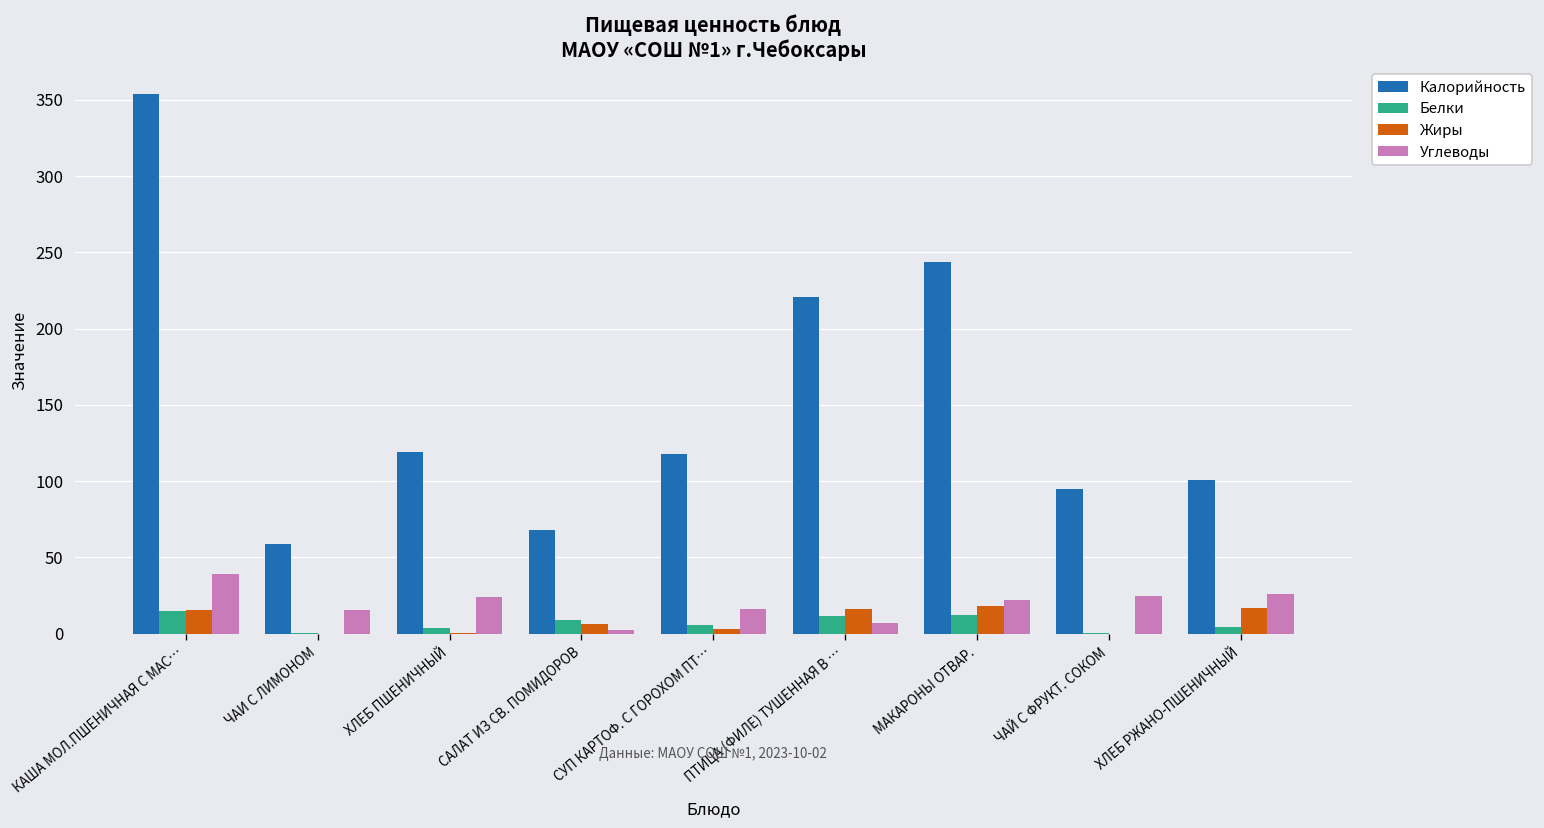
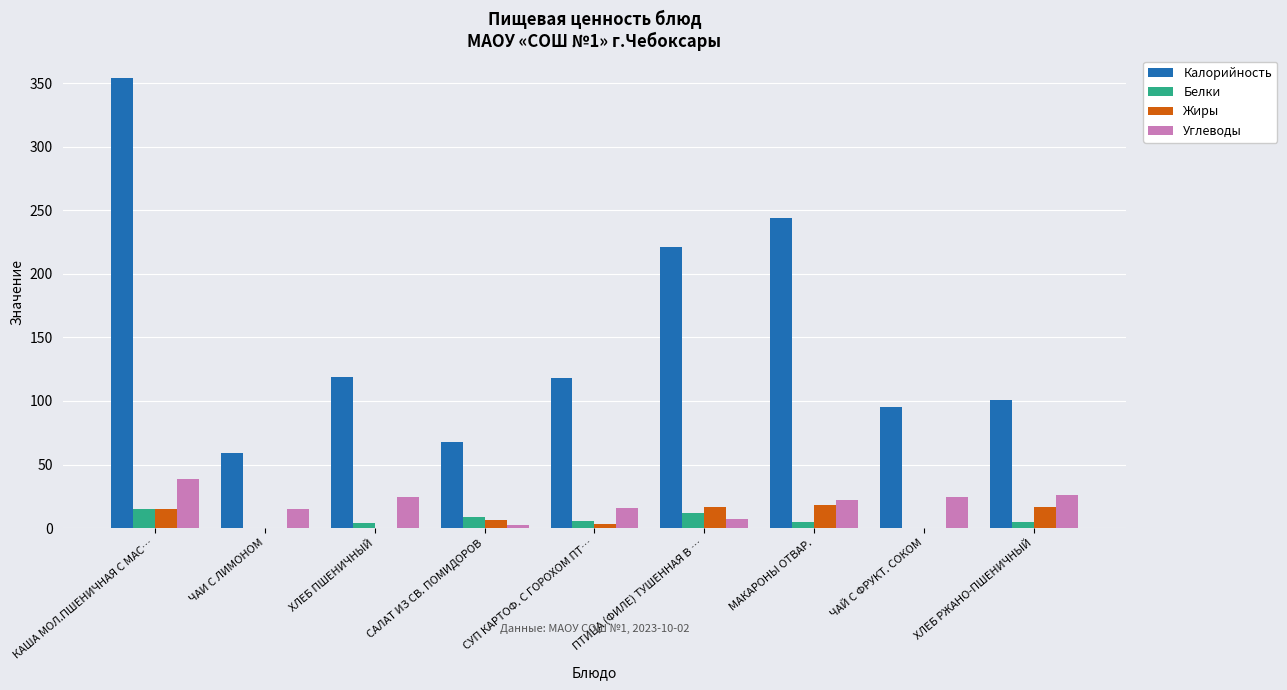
Белки, МАКАРОНЫ ОТВАР.: 13 -> 5
